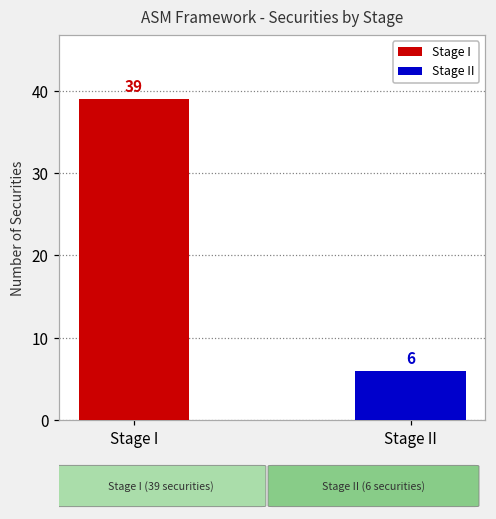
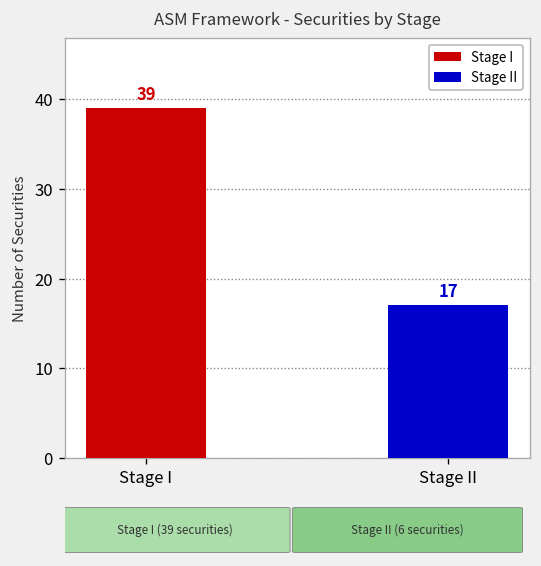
Stage II: 6 -> 17
